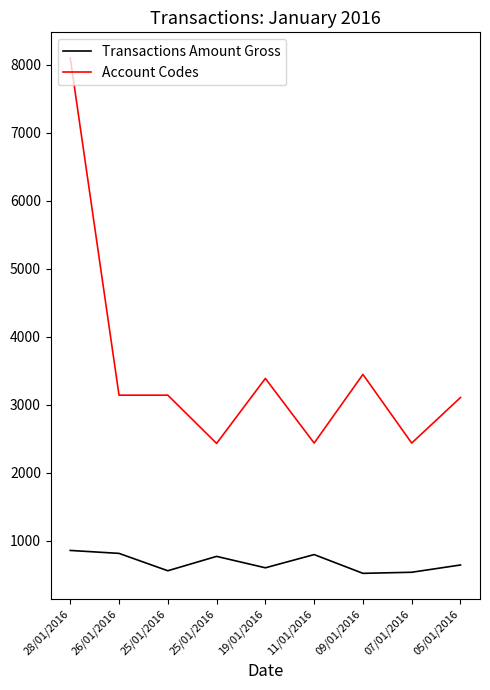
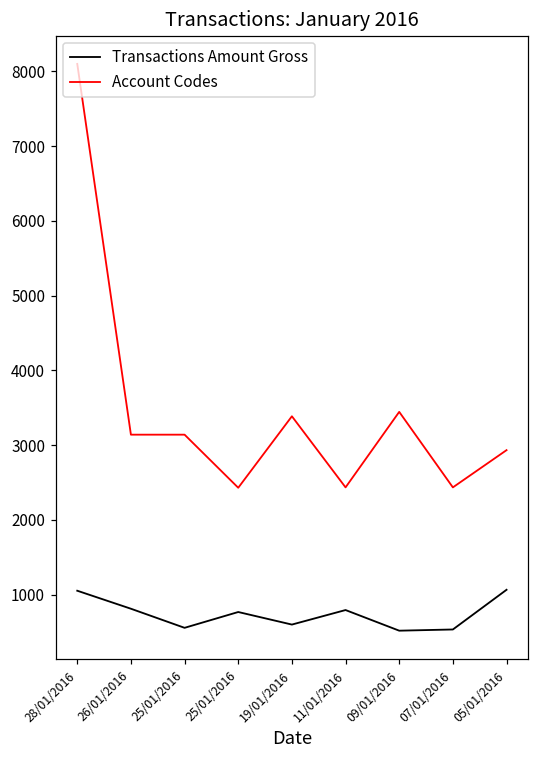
Transactions Amount Gross, 28/01/2016: 900 -> 1100
Transactions Amount Gross, 05/01/2016: 600 -> 1100
Account Codes, 05/01/2016: 3100 -> 2900
